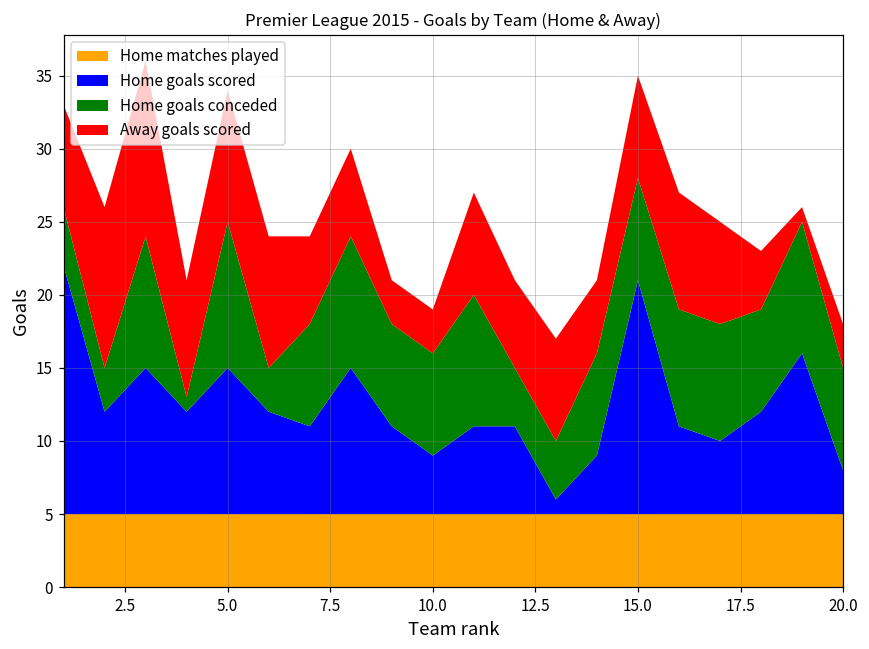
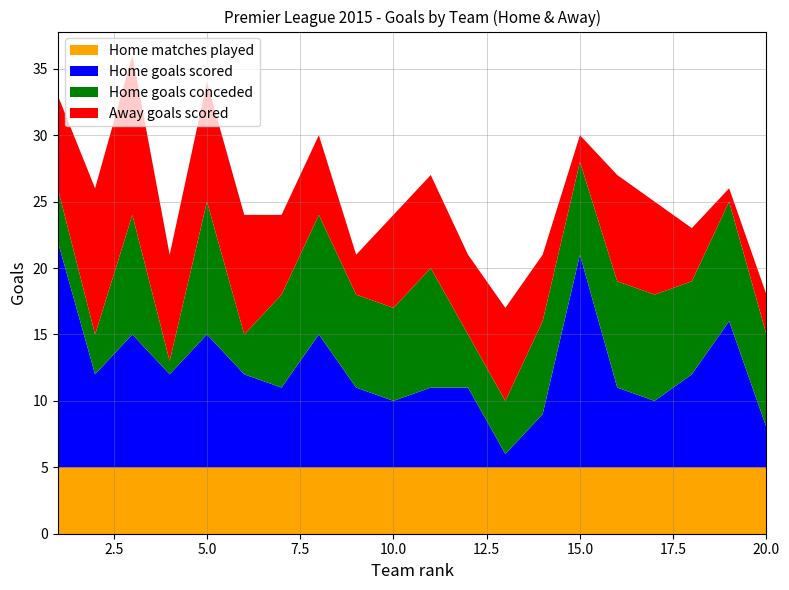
Home goals scored, 10.0: 4 -> 5
Away goals scored, 10.0: 3 -> 7
Away goals scored, 15.0: 7 -> 2
